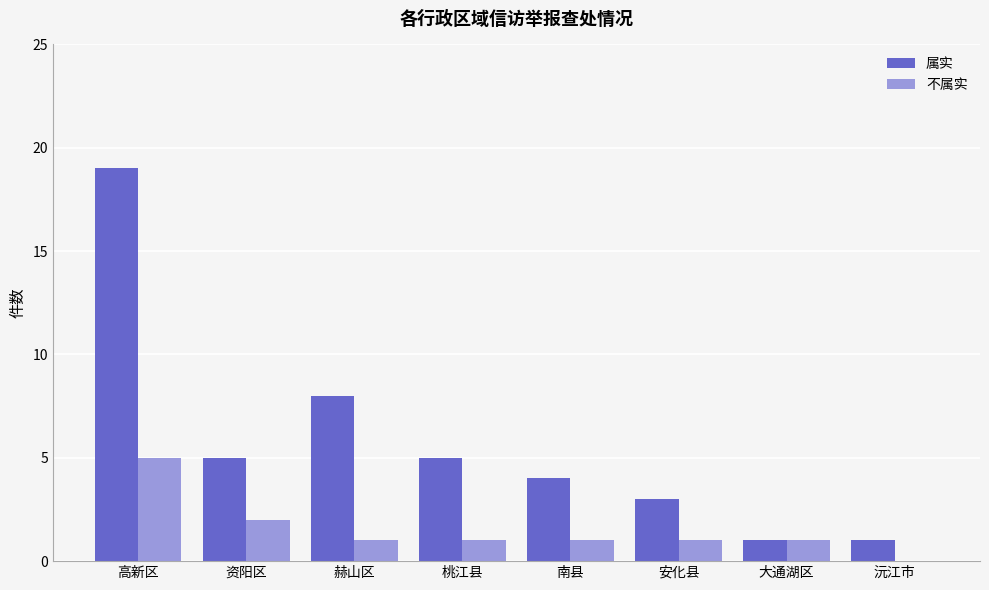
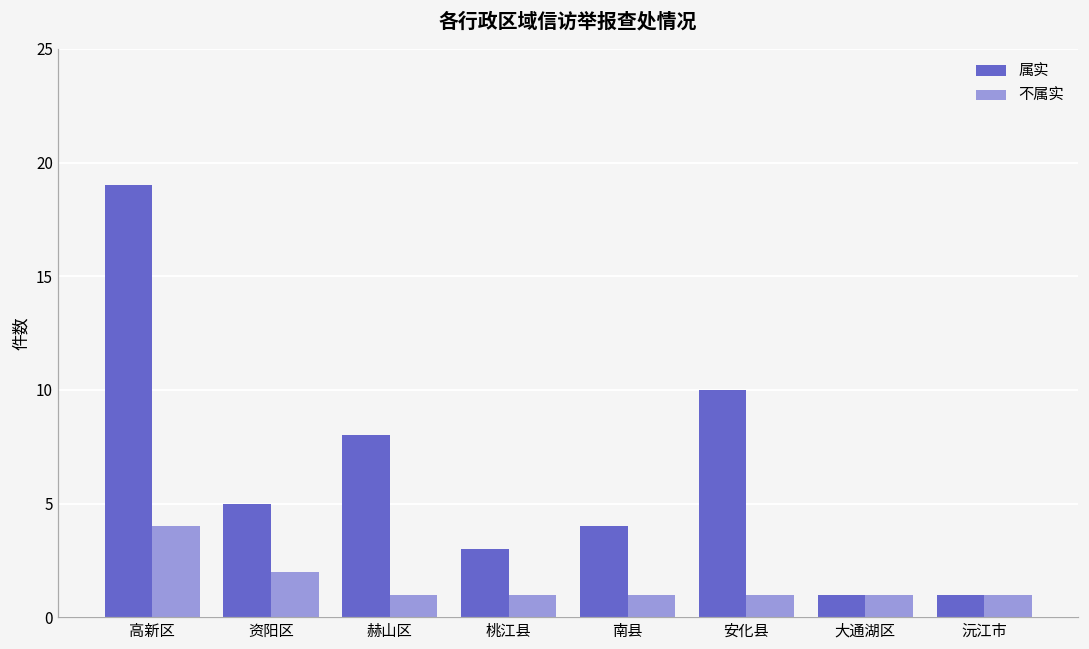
不属实, 高新区: 5 -> 4
属实, 桃江县: 5 -> 3
属实, 安化县: 3 -> 10
不属实, 沅江市: 0 -> 1
